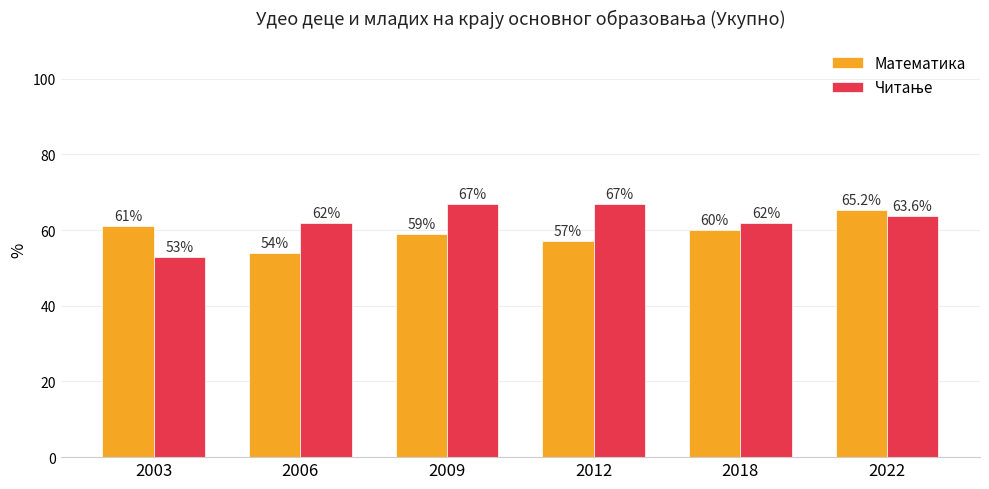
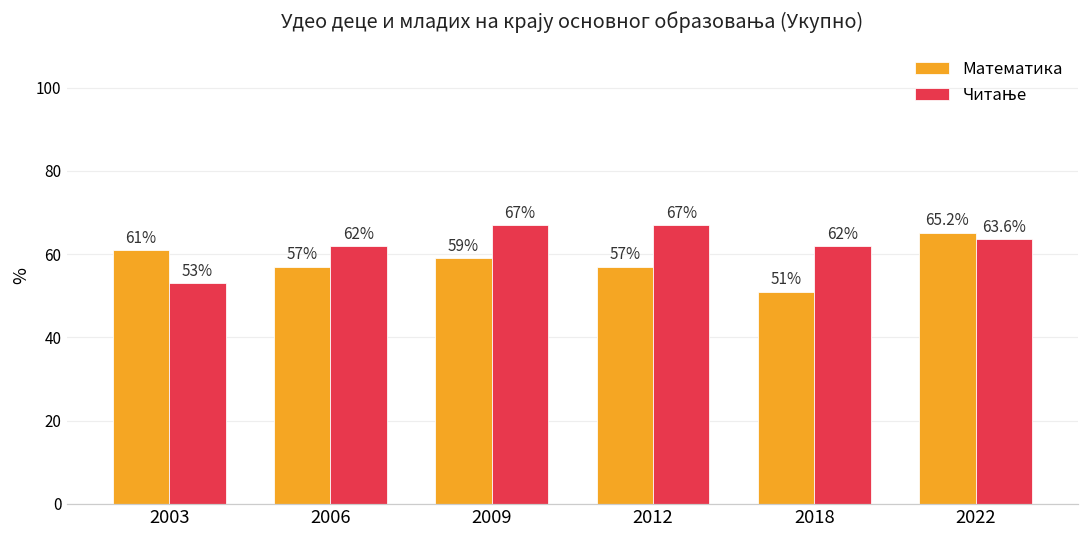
Математика, 2006: 54% -> 57%
Математика, 2018: 60% -> 51%
